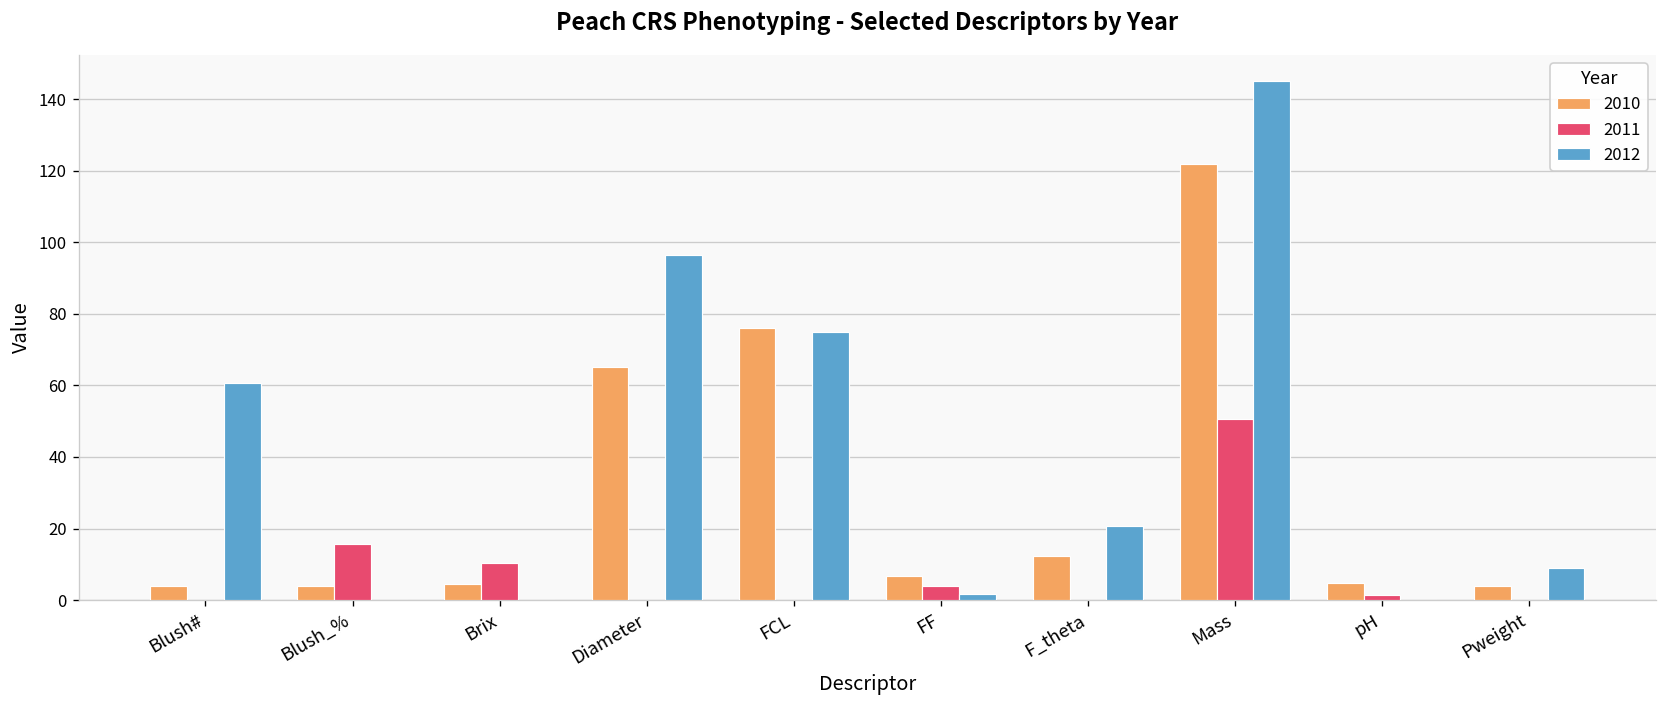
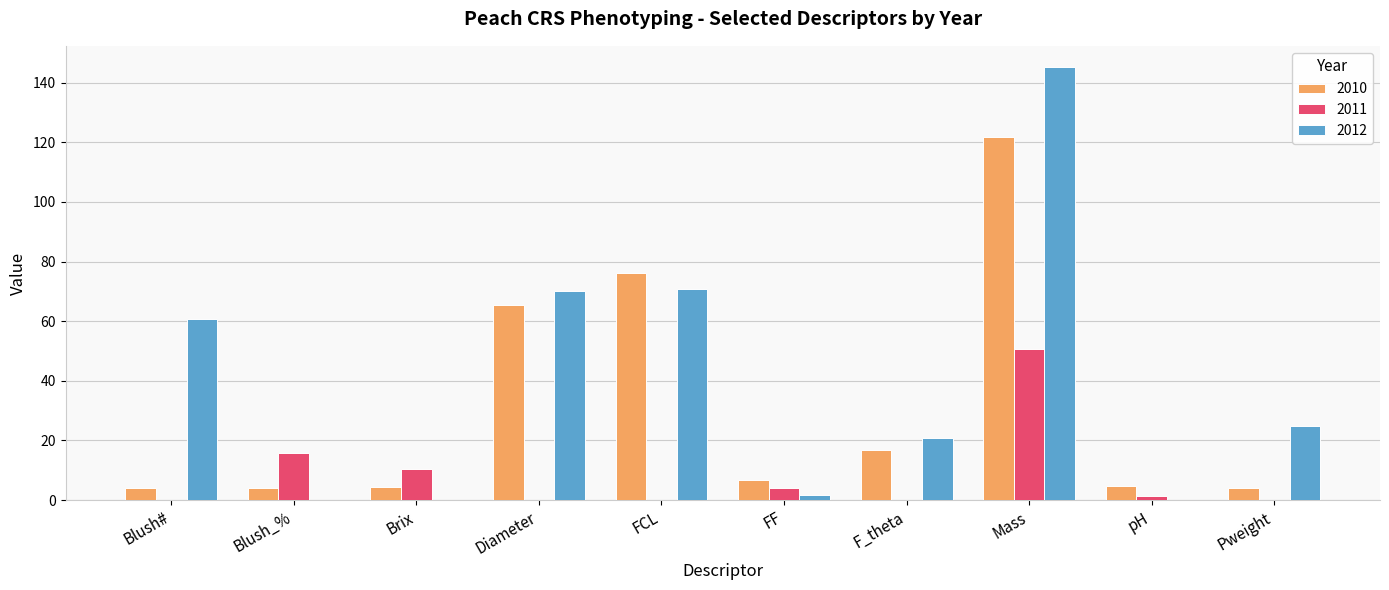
2012, Diameter: 97 -> 70
2012, FCL: 75 -> 71
2010, F_theta: 12 -> 17
2012, Pweight: 9 -> 25
